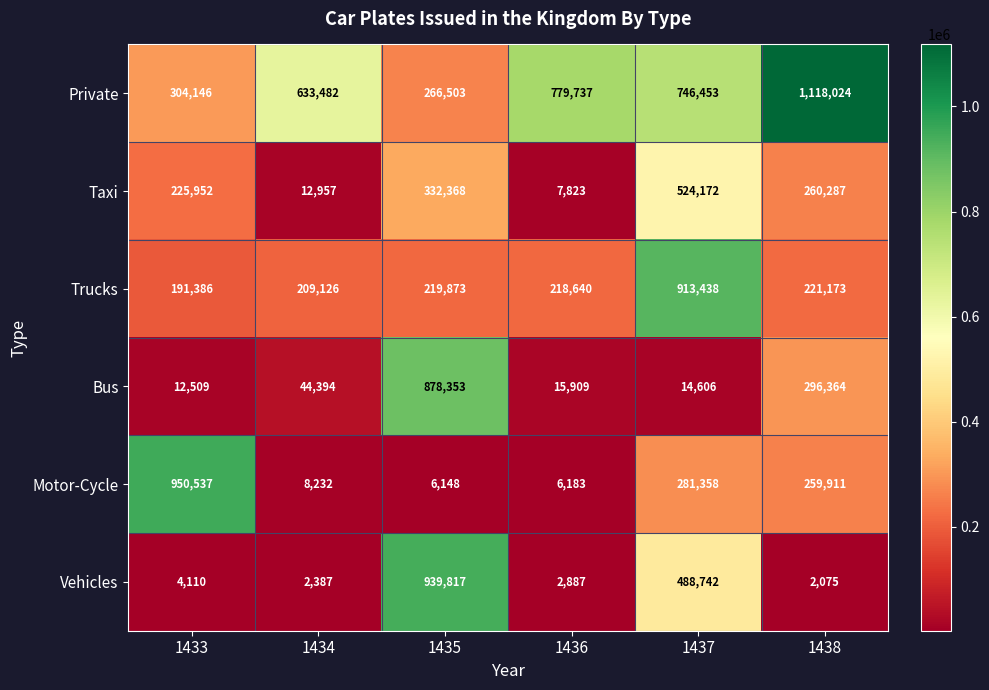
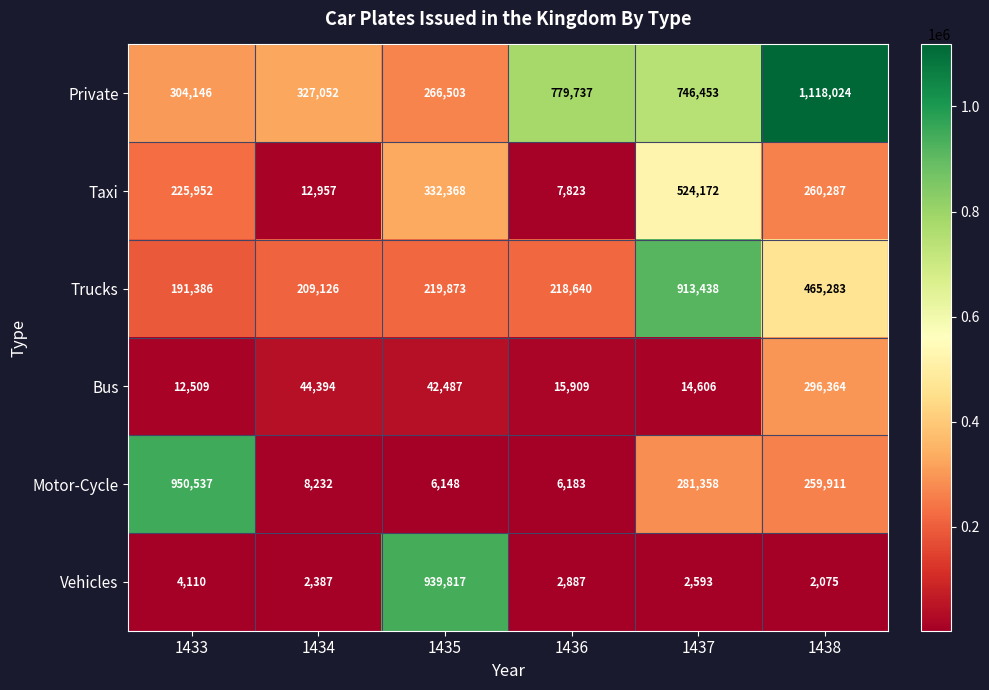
Private, 1434: 633,482 -> 327,052
Trucks, 1438: 221,173 -> 465,283
Bus, 1435: 878,353 -> 42,487
Vehicles, 1437: 488,742 -> 2,593
